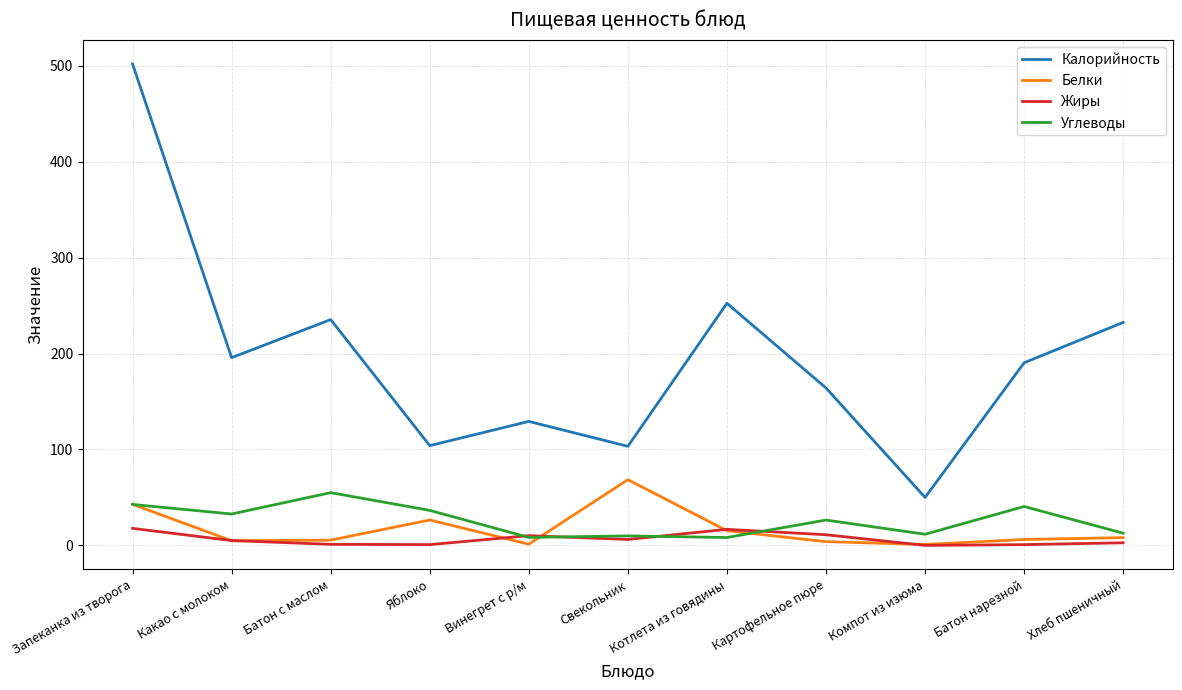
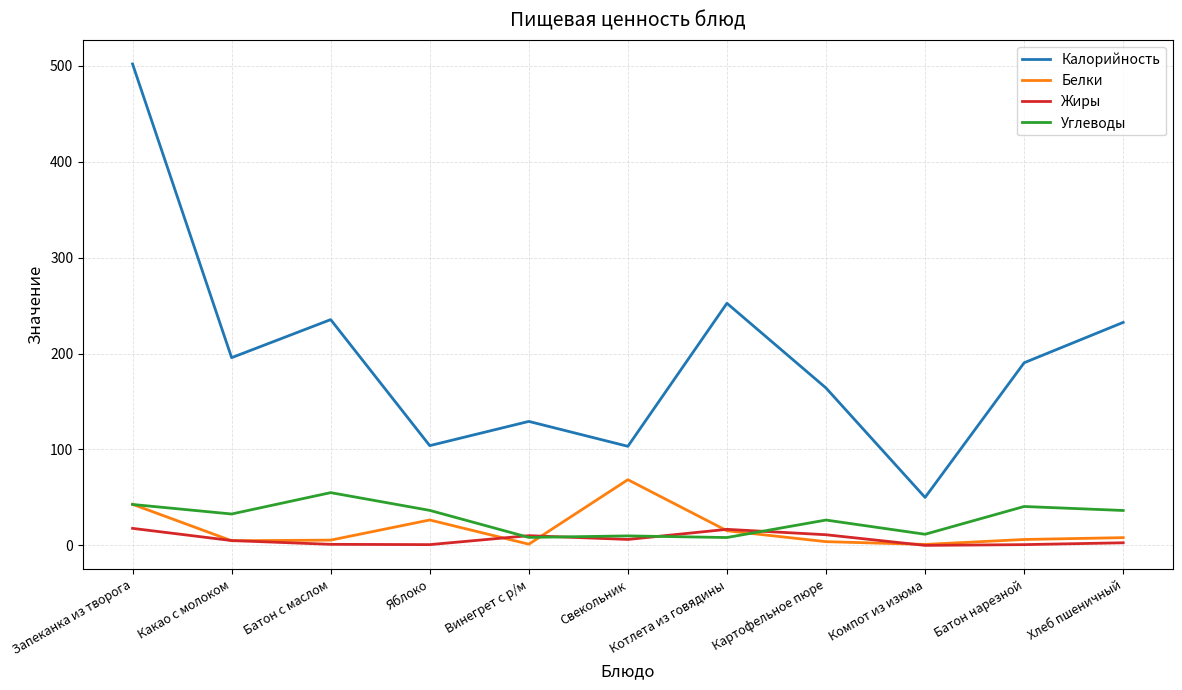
Углеводы, Хлеб пшеничный: 10 -> 40
